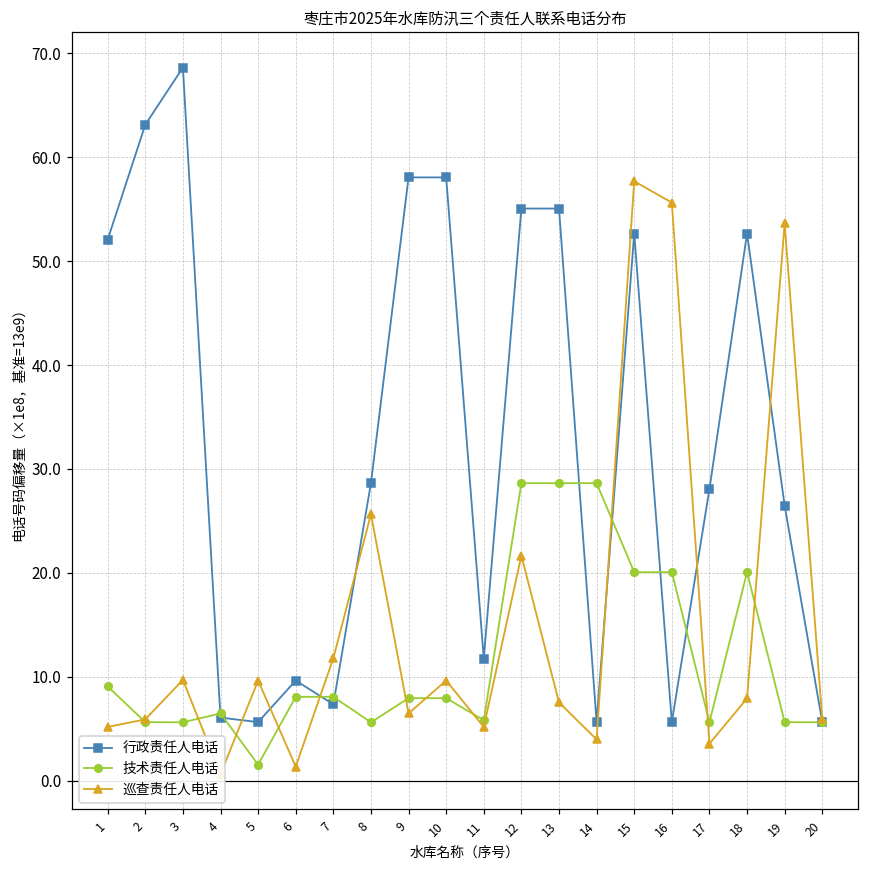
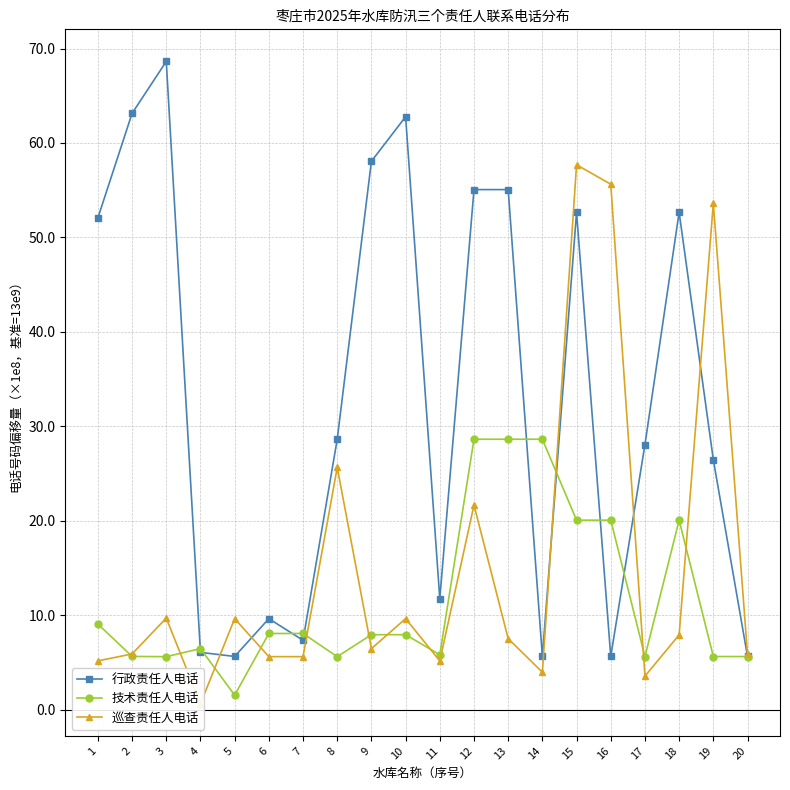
巡查责任人电话, 6: 1 -> 6
巡查责任人电话, 7: 12 -> 6
行政责任人电话, 10: 58 -> 63
